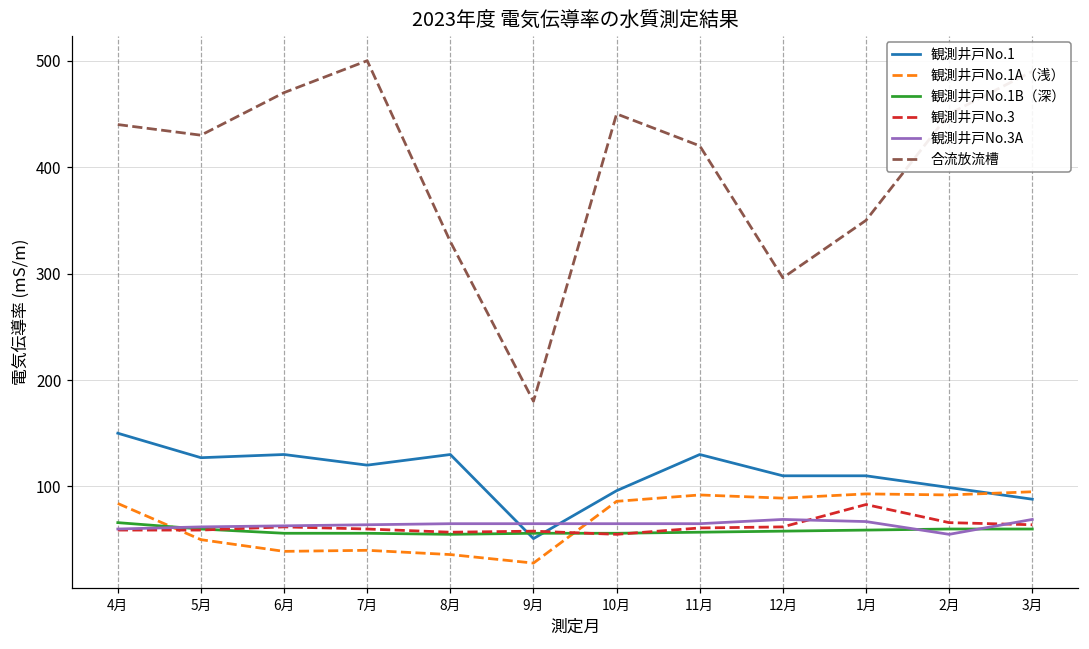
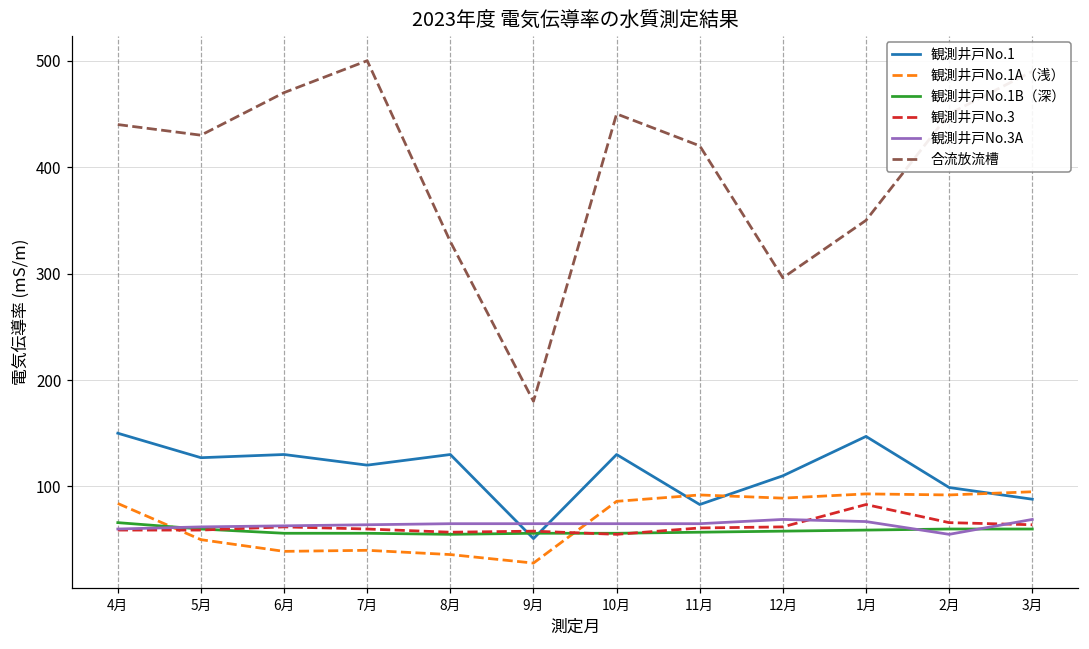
観測井戸No.1, 10月: 100 -> 130
観測井戸No.1, 11月: 130 -> 80
観測井戸No.1, 1月: 110 -> 150
